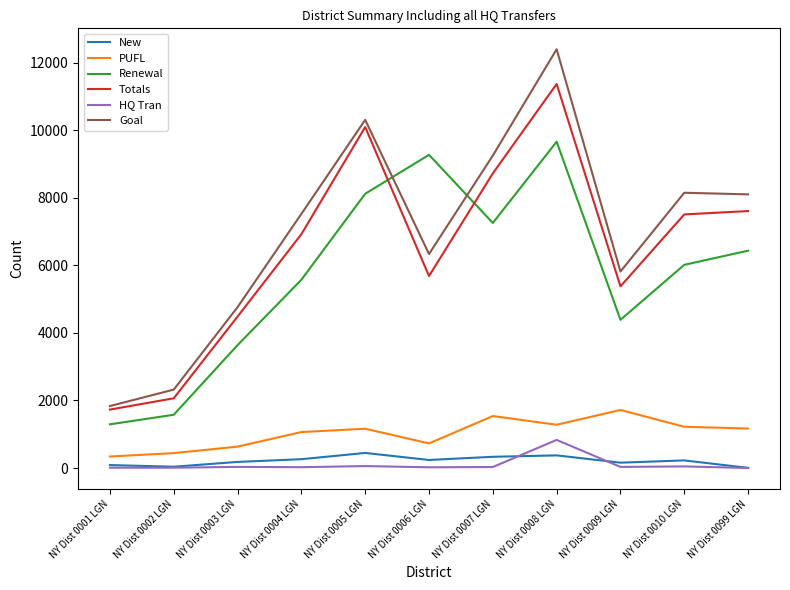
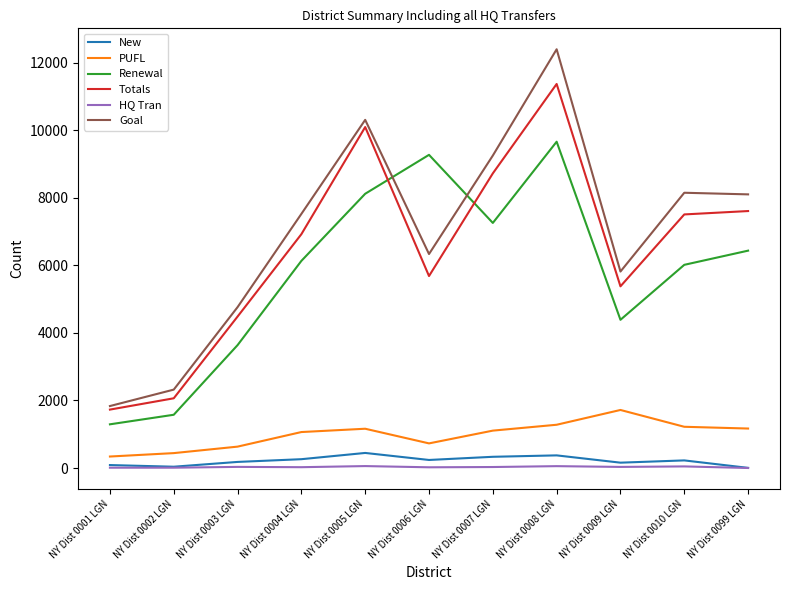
Renewal, NY Dist 0004 LGN: 5600 -> 6100
PUFL, NY Dist 0007 LGN: 1500 -> 1100
HQ Tran, NY Dist 0008 LGN: 800 -> 100
